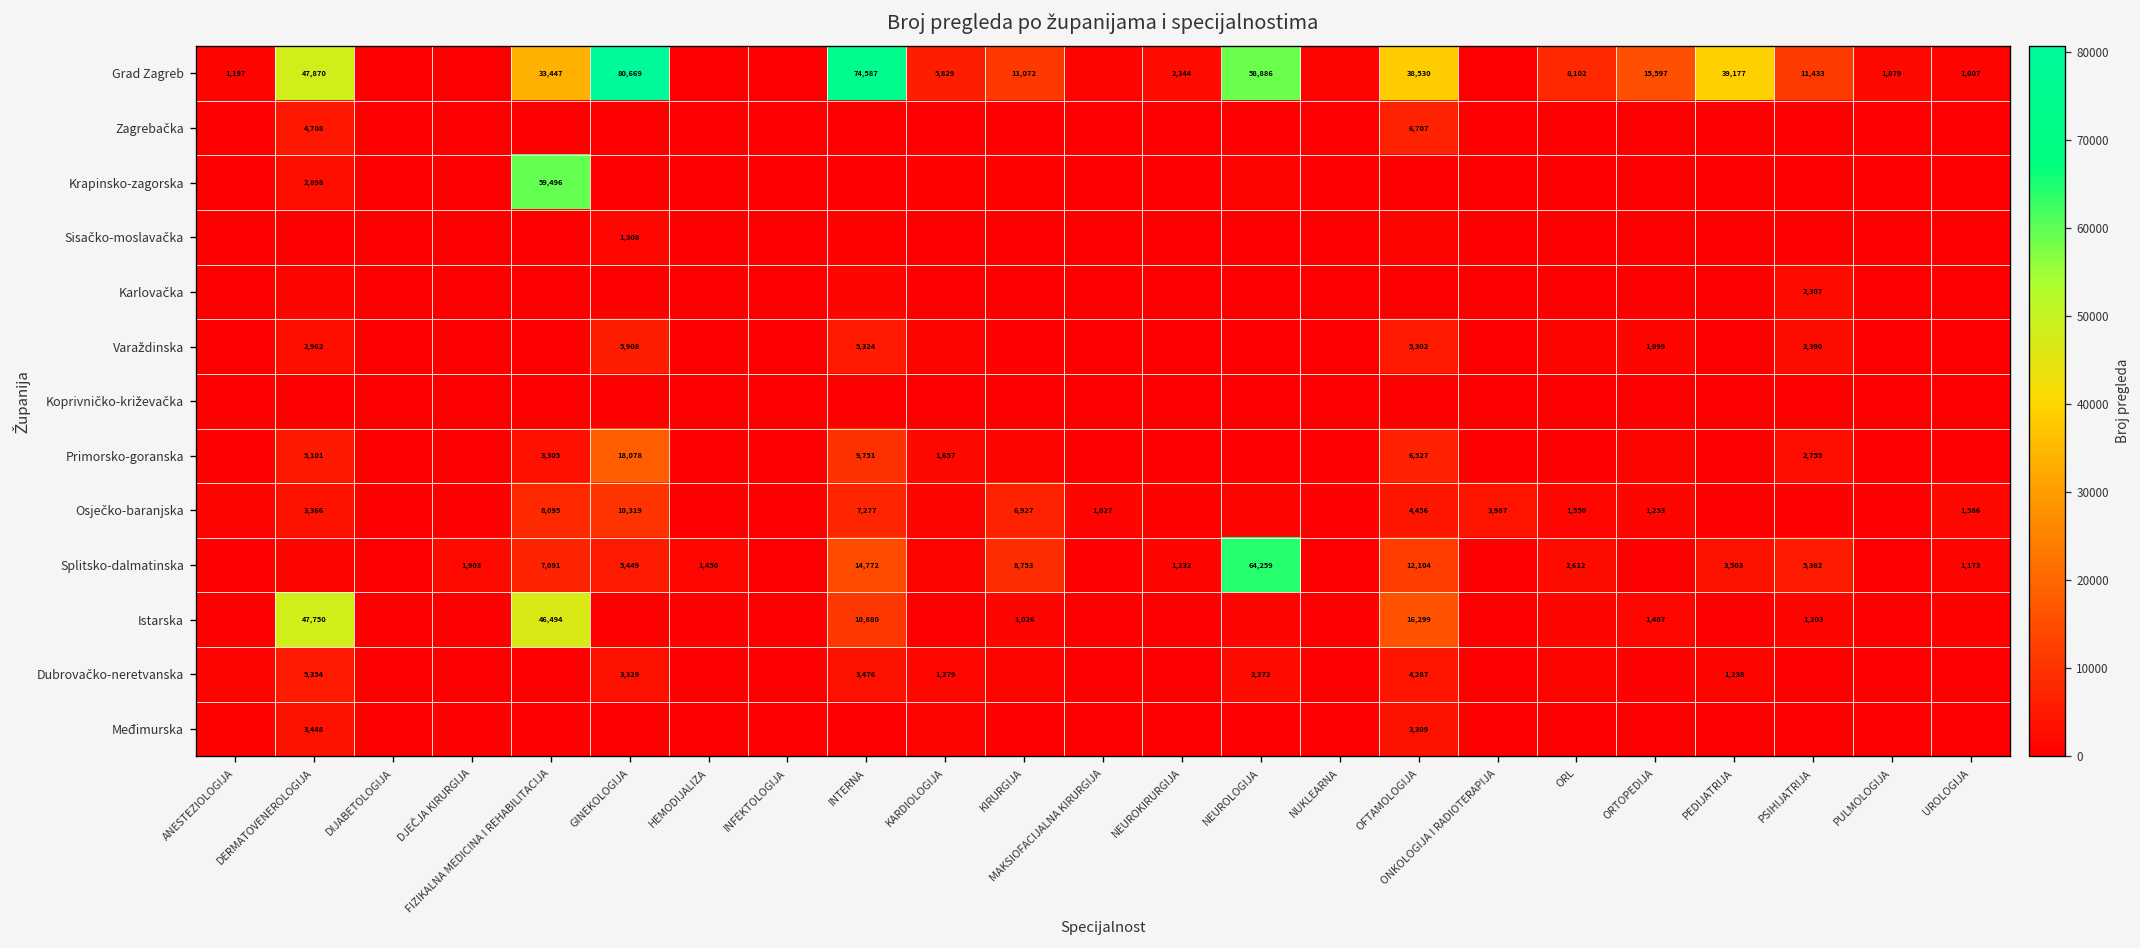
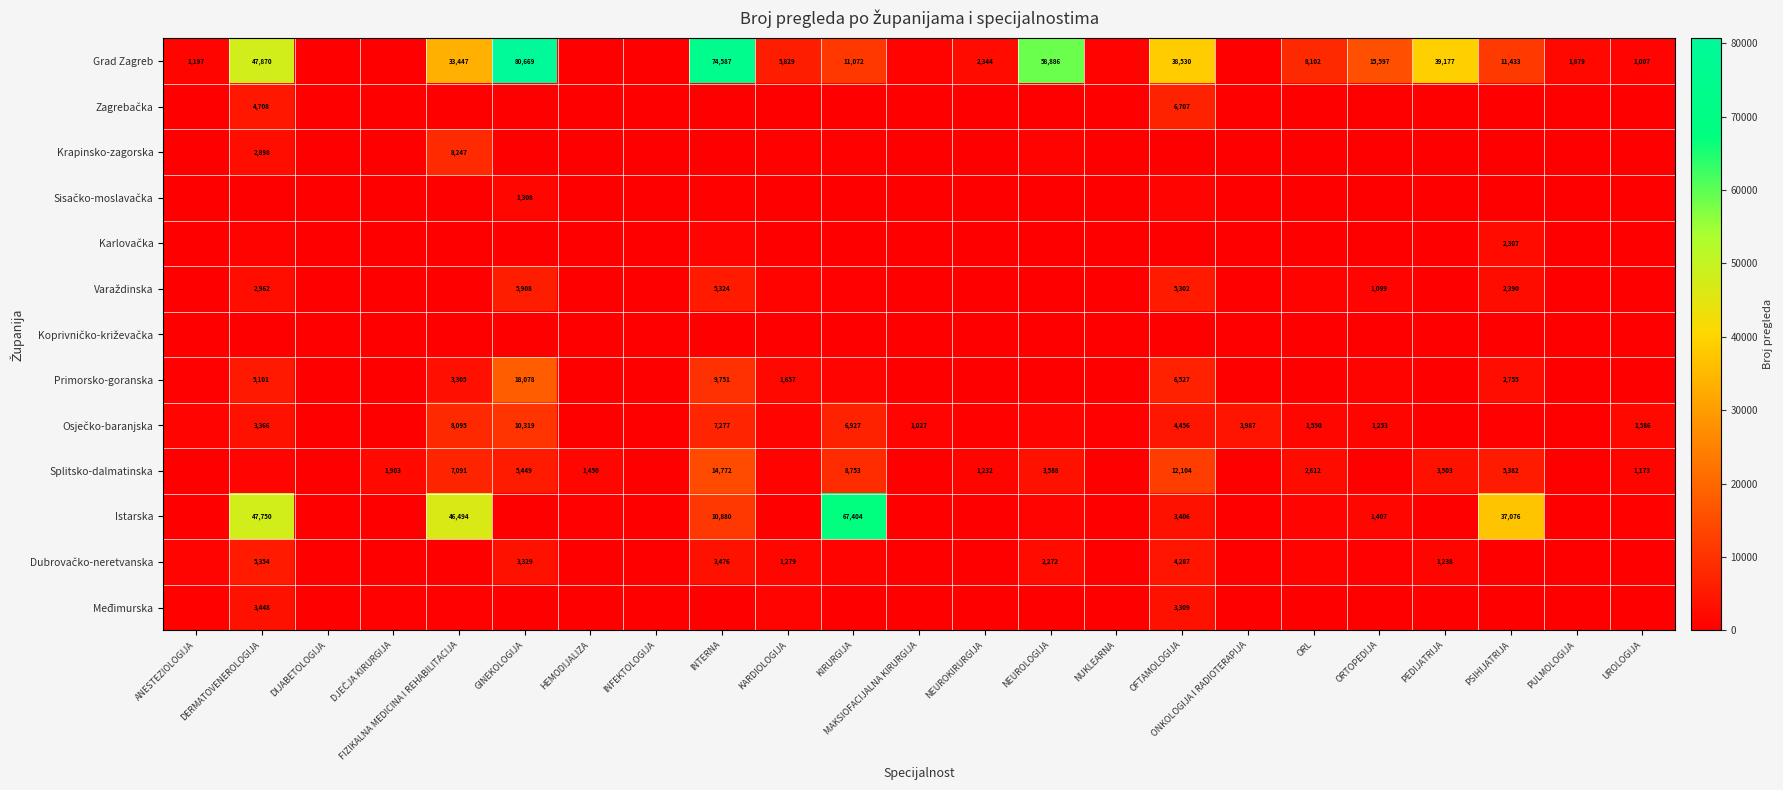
Krapinsko-zagorska, FIZIKALNA MEDICINA I REHABILITACIJA: 59,496 -> 8,247
Splitsko-dalmatinska, NEUROLOGIJA: 64,259 -> 3,588
Istarska, KIRURGIJA: 1,026 -> 67,404
Istarska, OFTAMOLOGIJA: 16,299 -> 3,406
Istarska, PSIHIJATRIJA: 1,203 -> 37,076
